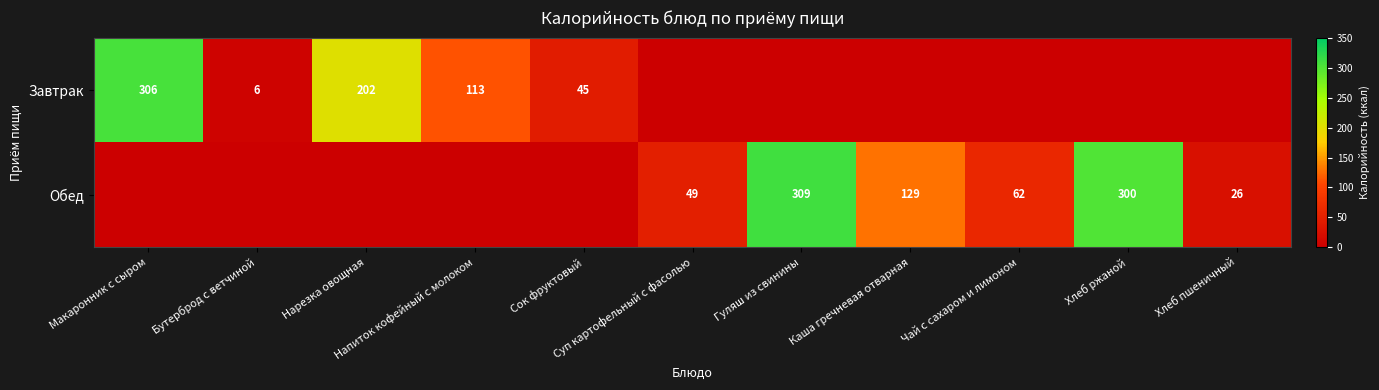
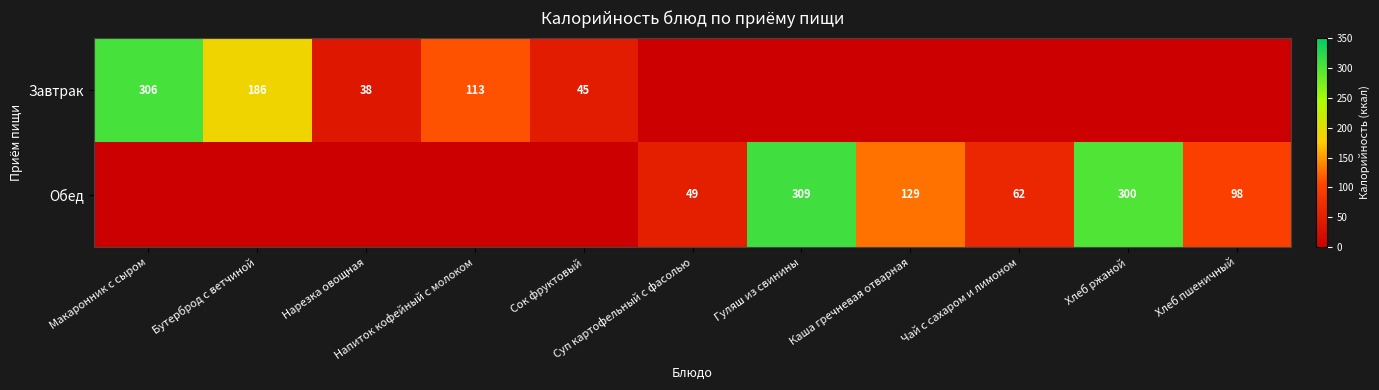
Завтрак, Бутерброд с ветчиной: 6 -> 186
Завтрак, Нарезка овощная: 202 -> 38
Обед, Хлеб пшеничный: 26 -> 98
